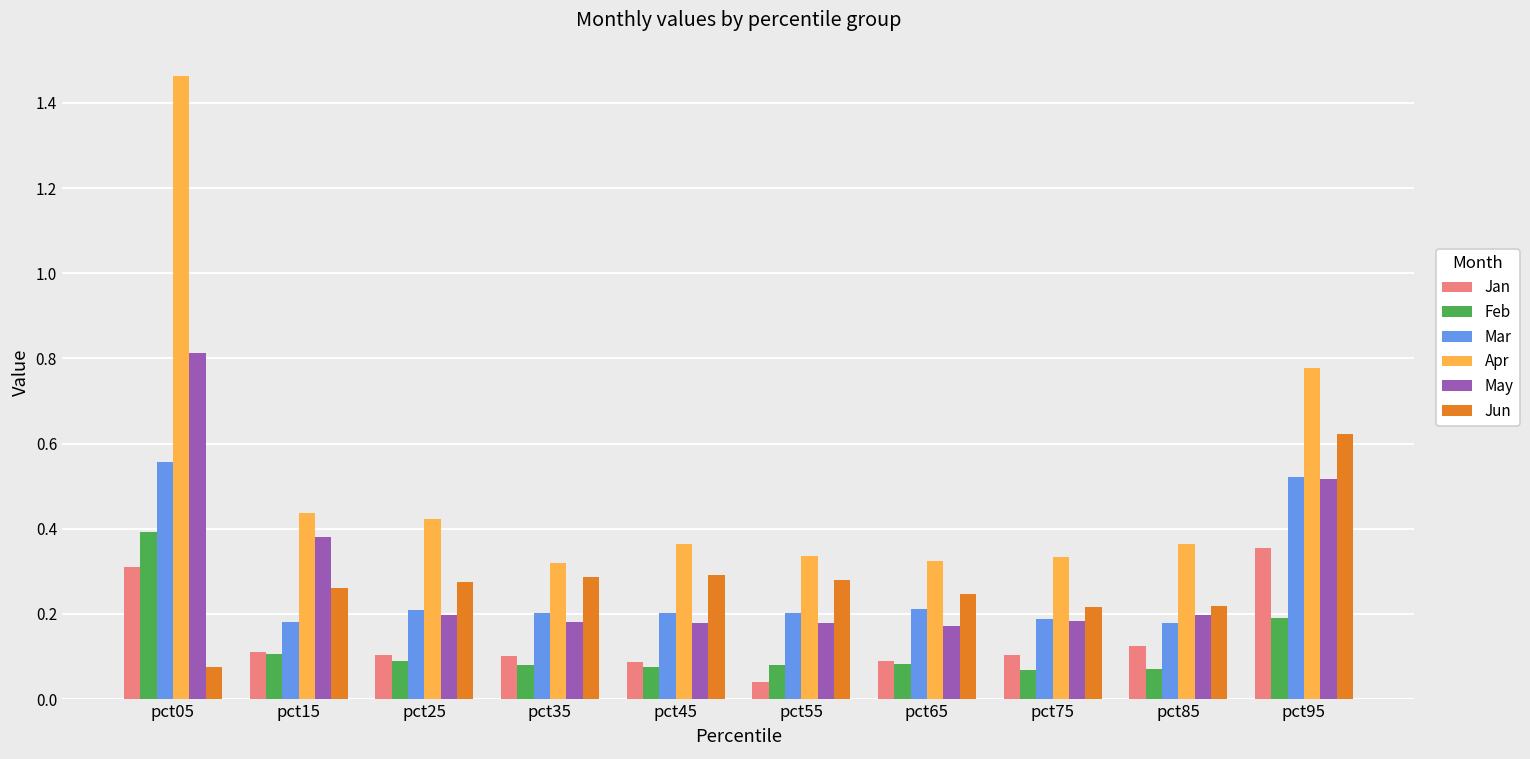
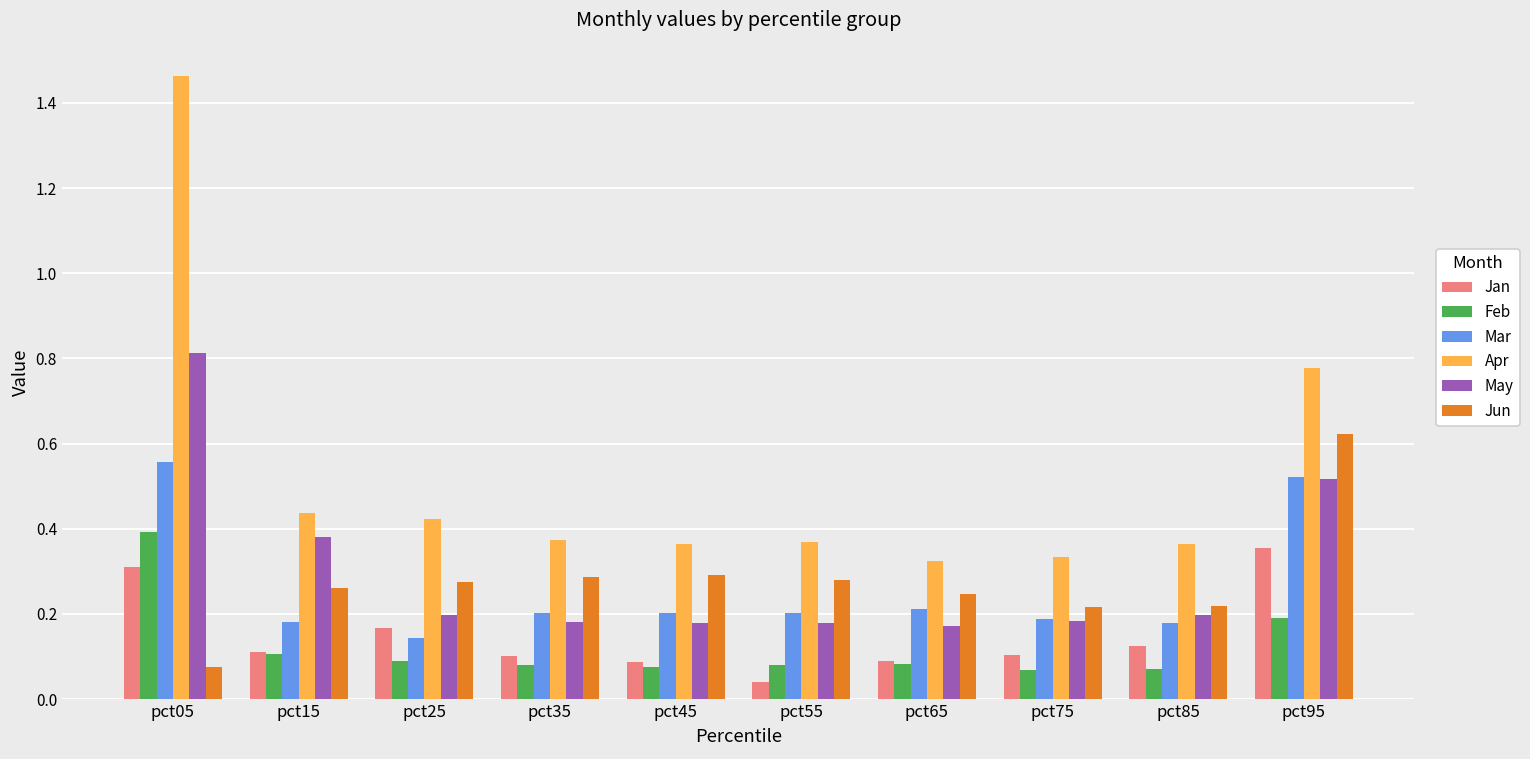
Jan, pct25: 0.10 -> 0.17
Mar, pct25: 0.21 -> 0.14
Apr, pct35: 0.32 -> 0.37
Apr, pct55: 0.34 -> 0.37
